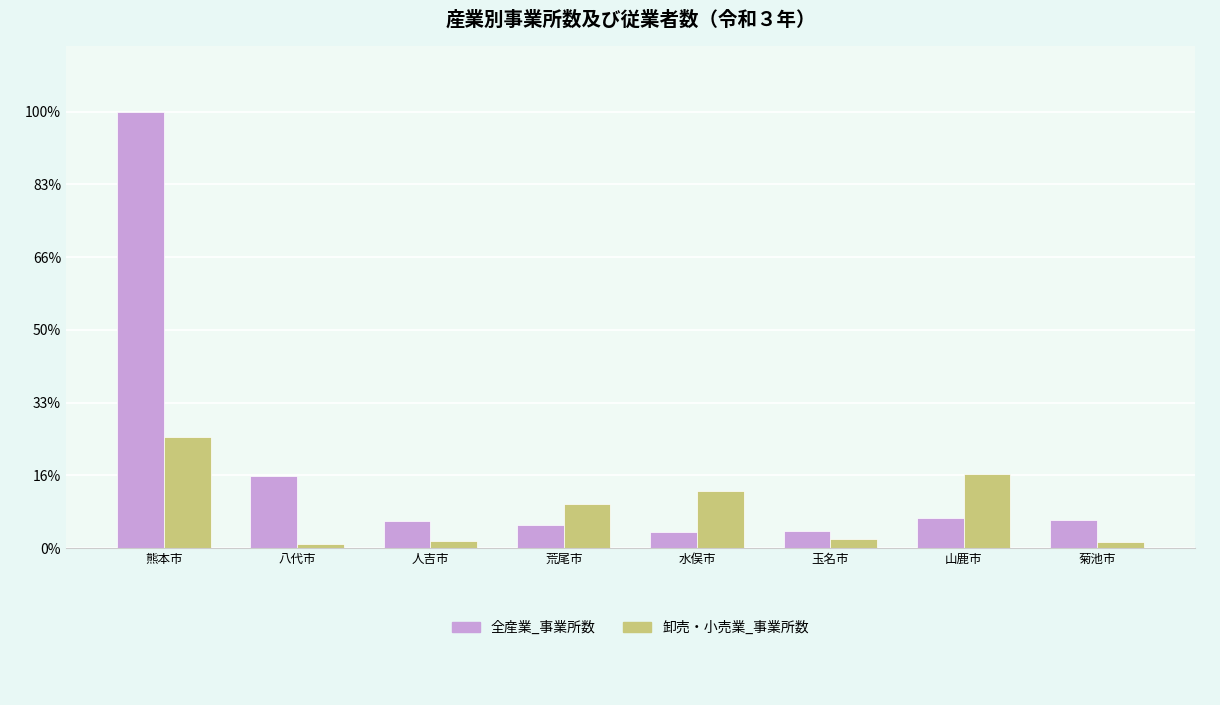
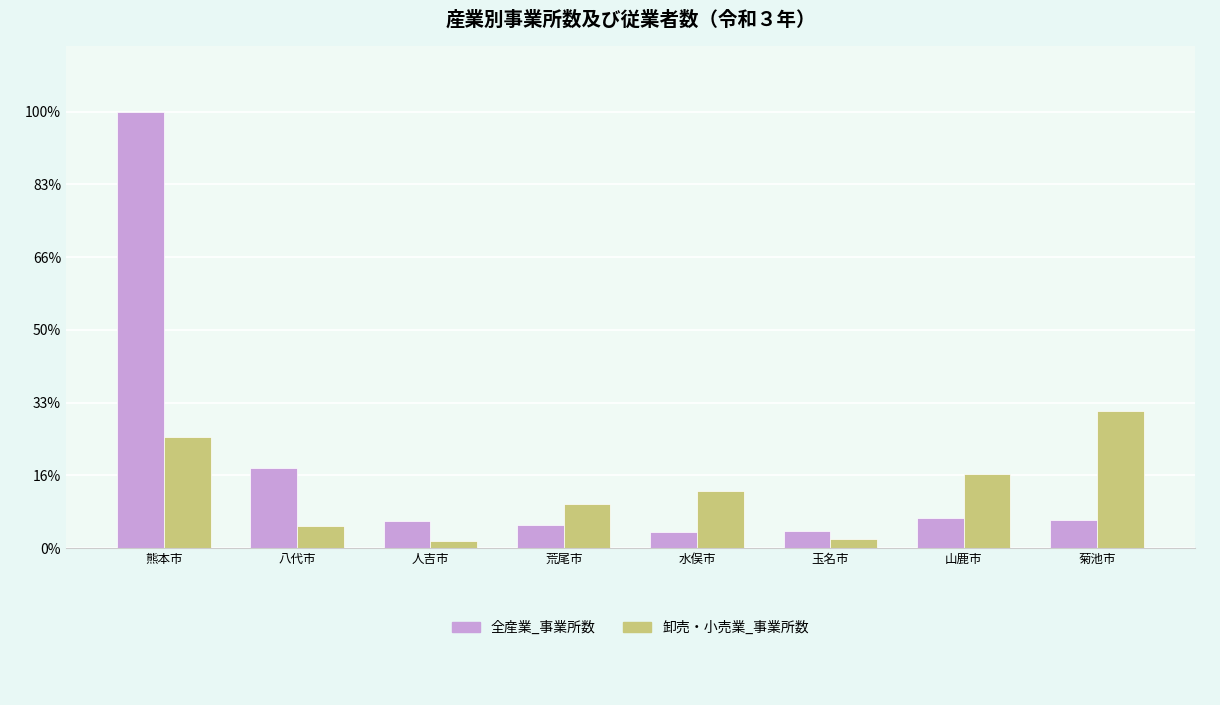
全産業_事業所数, 八代市: 16% -> 18%
卸売・小売業_事業所数, 八代市: 1% -> 5%
卸売・小売業_事業所数, 菊池市: 1% -> 31%
